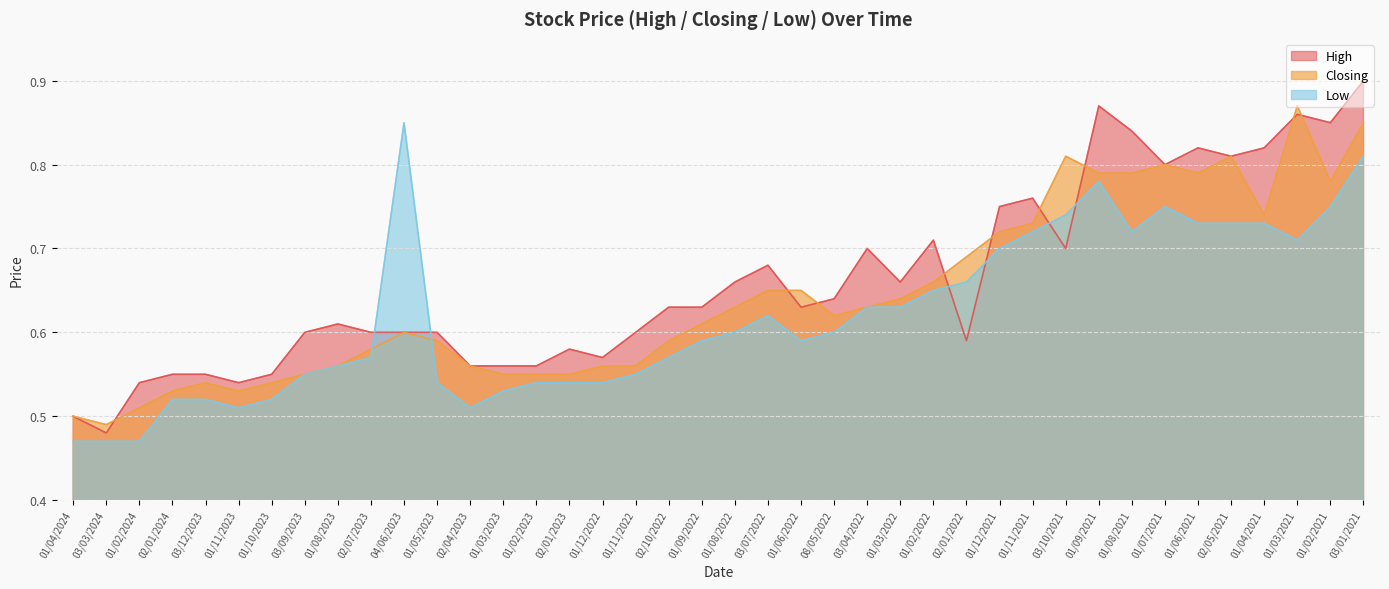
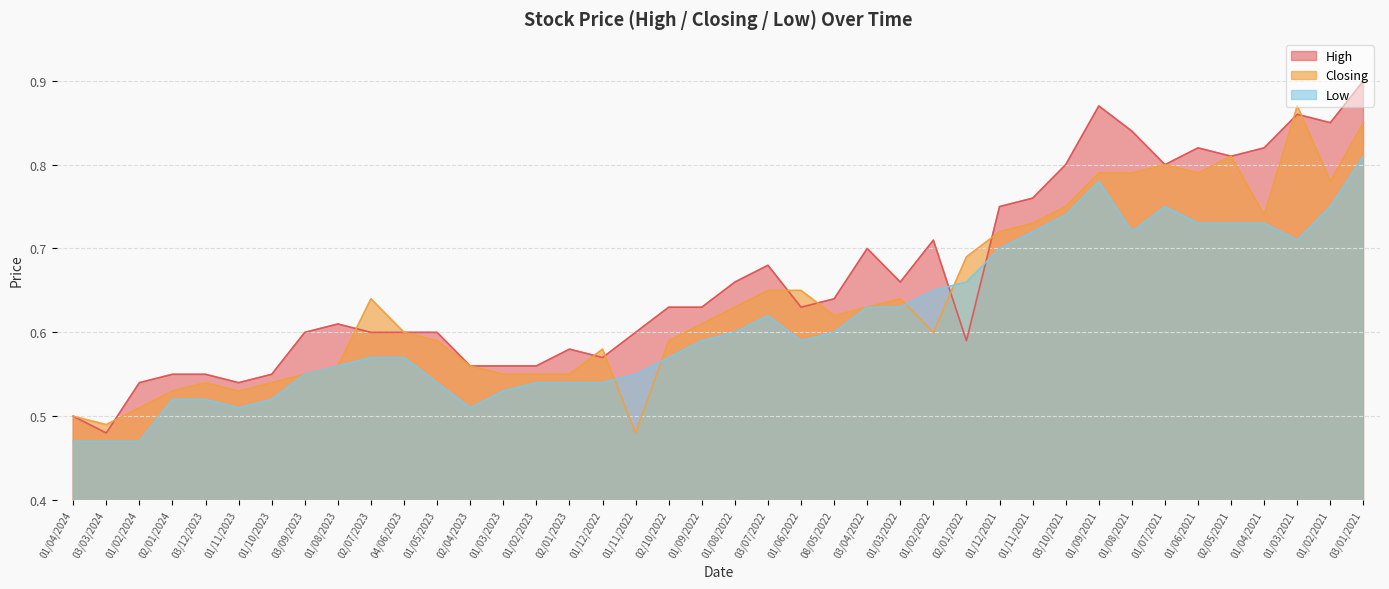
Closing, 02/07/2023: 0.58 -> 0.64
Low, 04/06/2023: 0.85 -> 0.57
Closing, 01/12/2022: 0.56 -> 0.58
Closing, 01/11/2022: 0.56 -> 0.48
Closing, 01/02/2022: 0.66 -> 0.60
High, 03/10/2021: 0.7 -> 0.8
Closing, 03/10/2021: 0.81 -> 0.75
